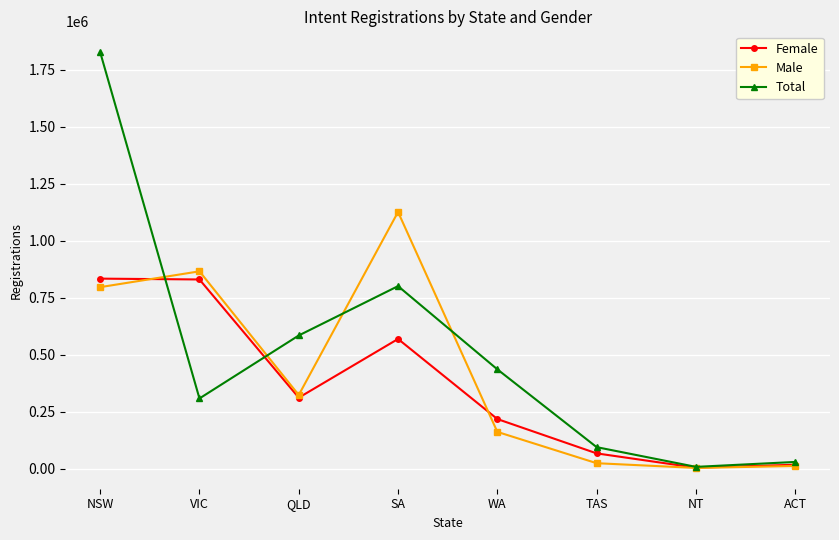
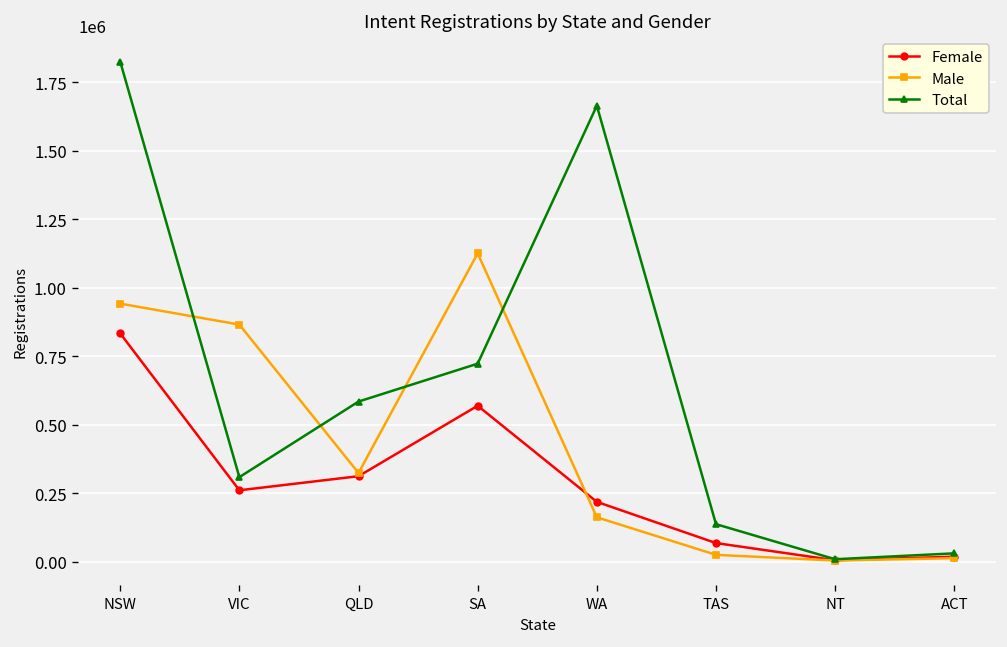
Male, NSW: 800000 -> 940000
Female, VIC: 830000 -> 260000
Total, SA: 800000 -> 720000
Total, WA: 440000 -> 1670000
Total, TAS: 90000 -> 140000
